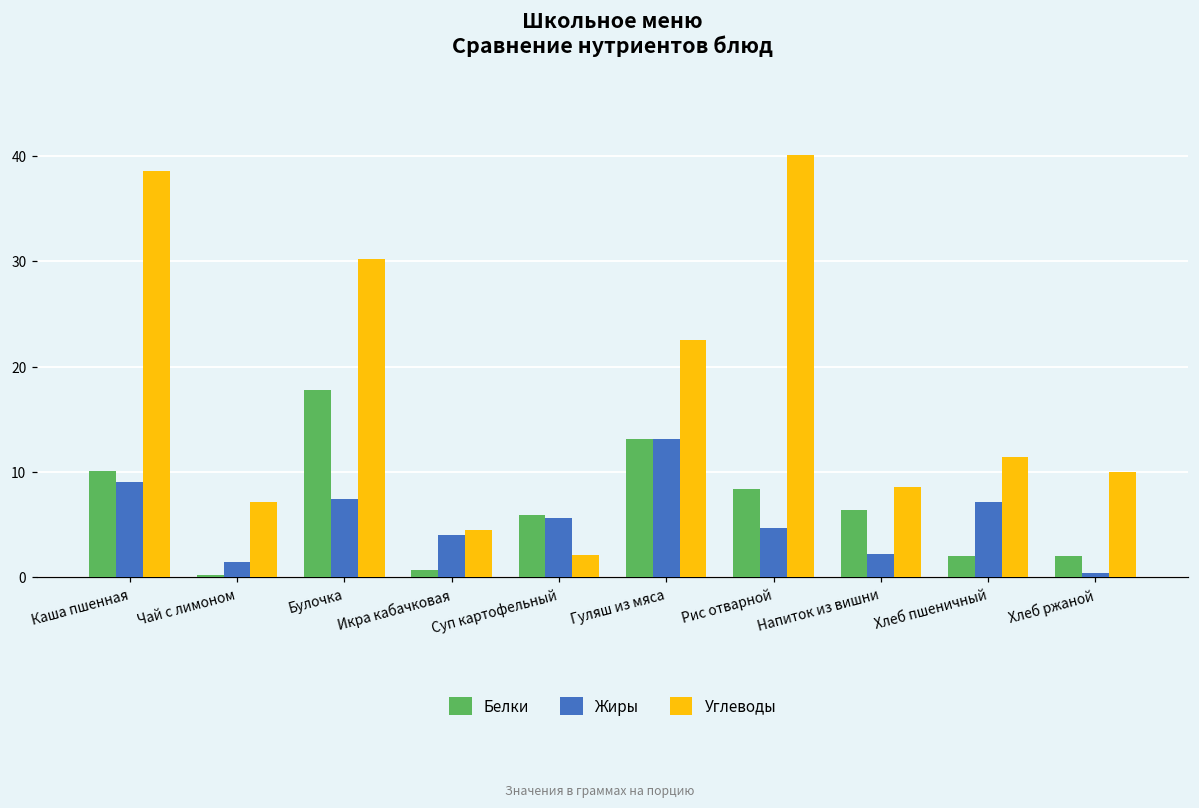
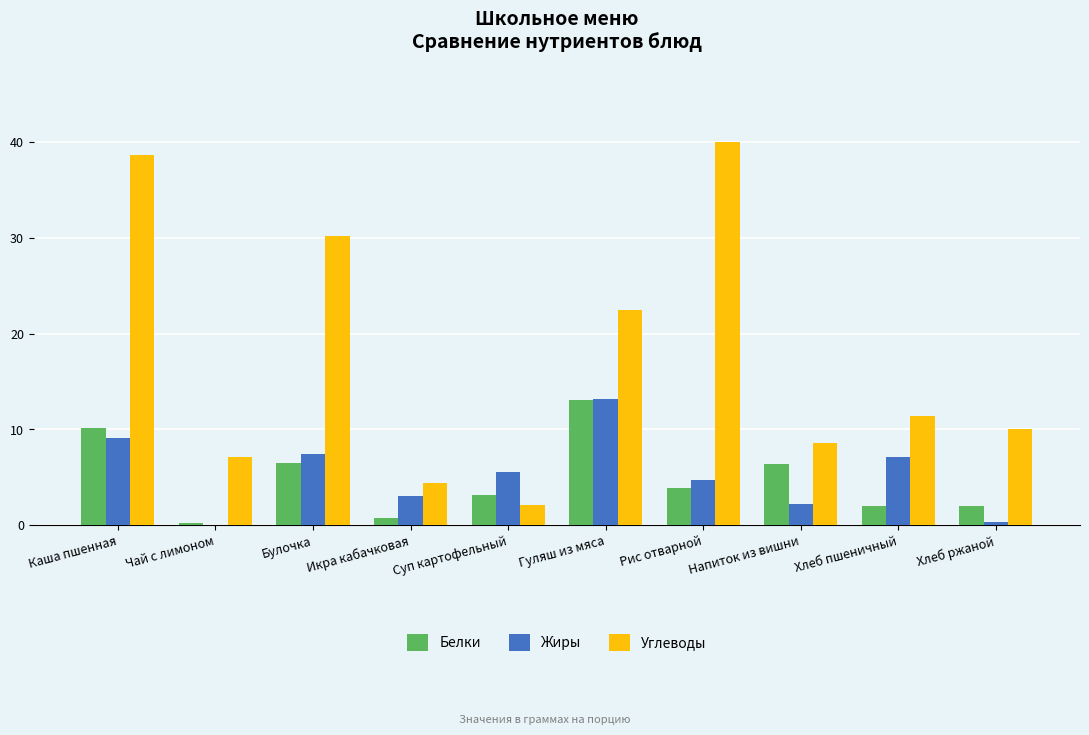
Жиры, Чай с лимоном: 1 -> 0
Белки, Булочка: 18 -> 7
Жиры, Икра кабачковая: 4 -> 3
Белки, Суп картофельный: 6 -> 3
Белки, Рис отварной: 8 -> 4
